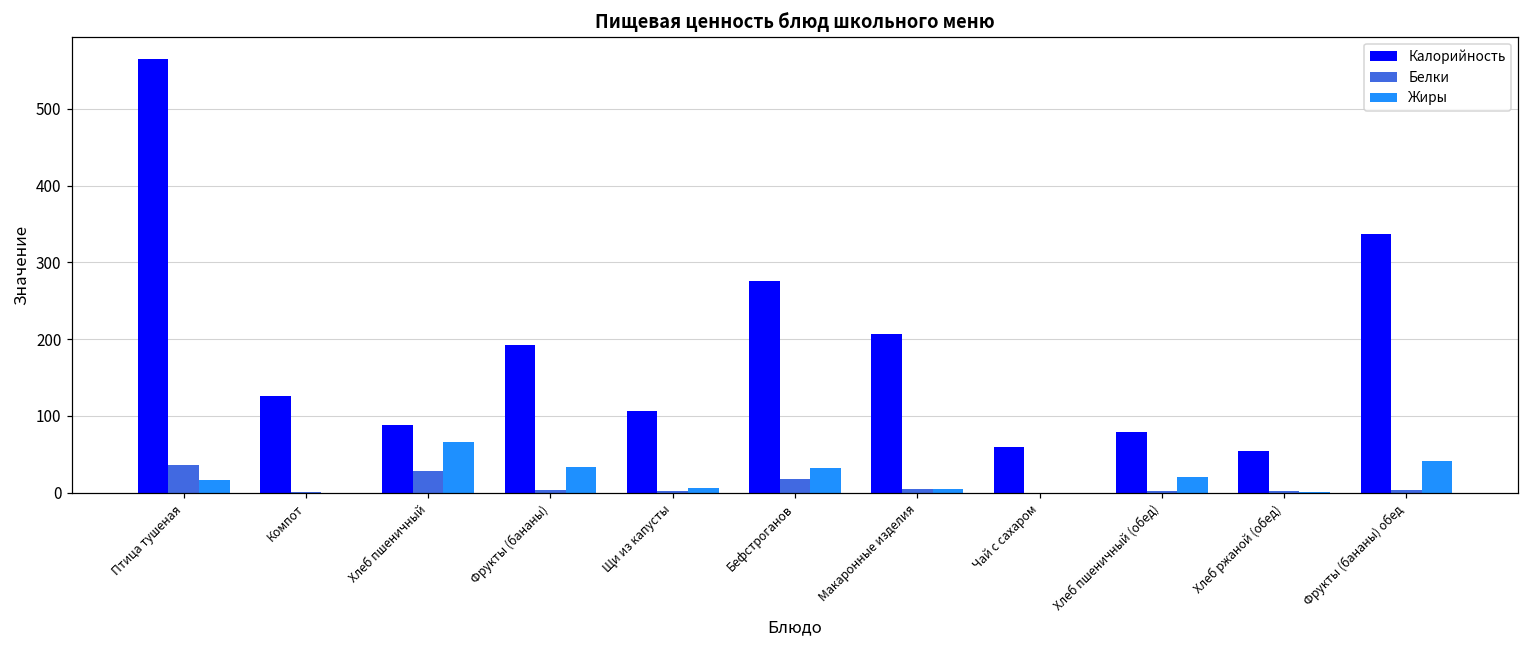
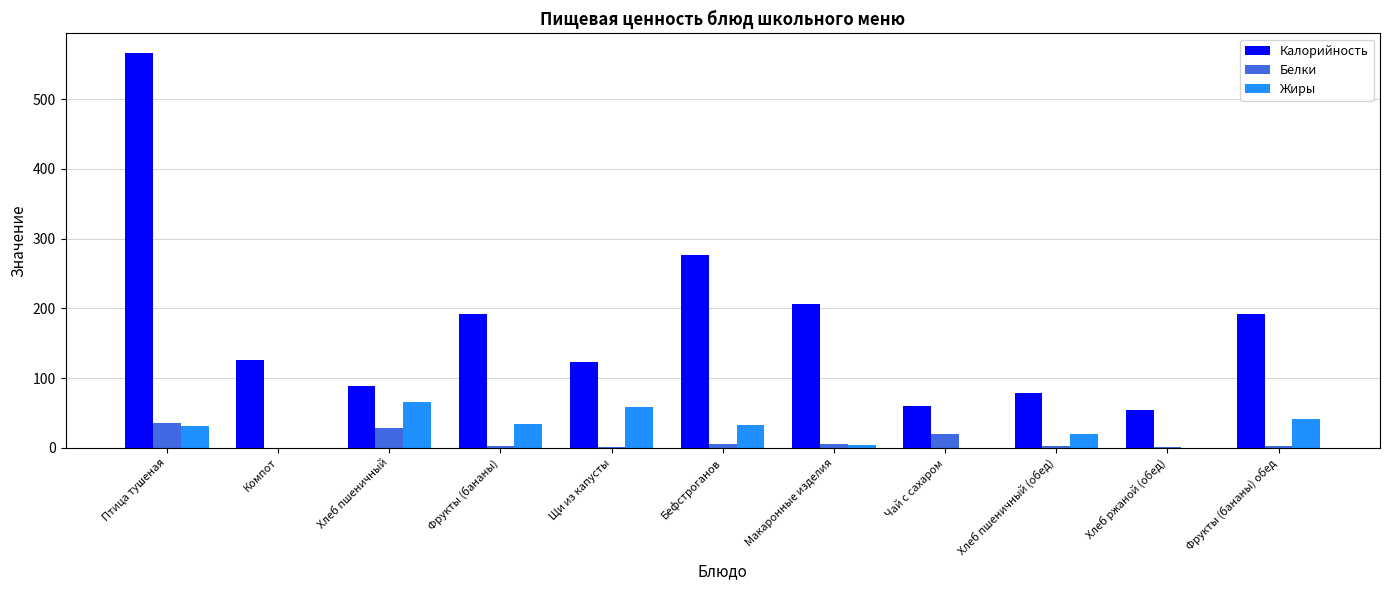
Жиры, Птица тушеная: 20 -> 30
Калорийность, Щи из капусты: 110 -> 120
Жиры, Щи из капусты: 10 -> 60
Белки, Бефстроганов: 20 -> 10
Белки, Чай с сахаром: 0 -> 20
Калорийность, Фрукты (бананы) обед: 340 -> 190
